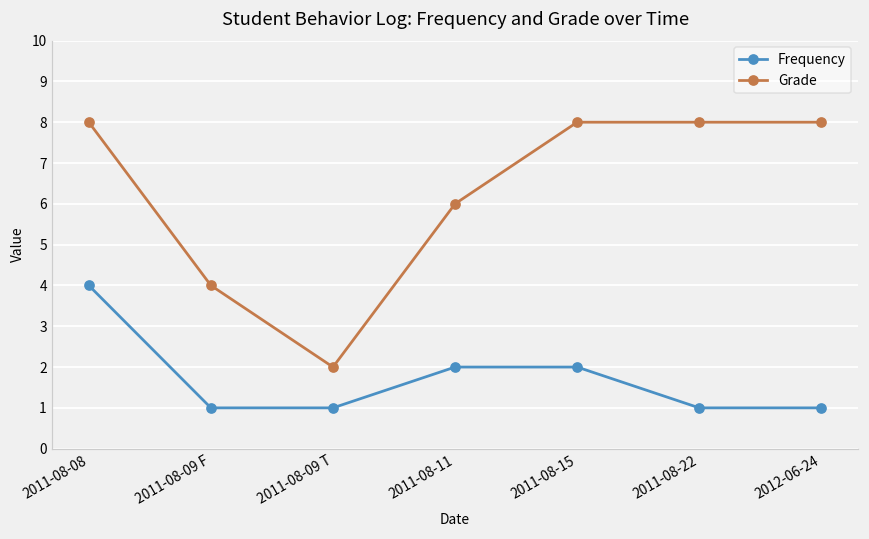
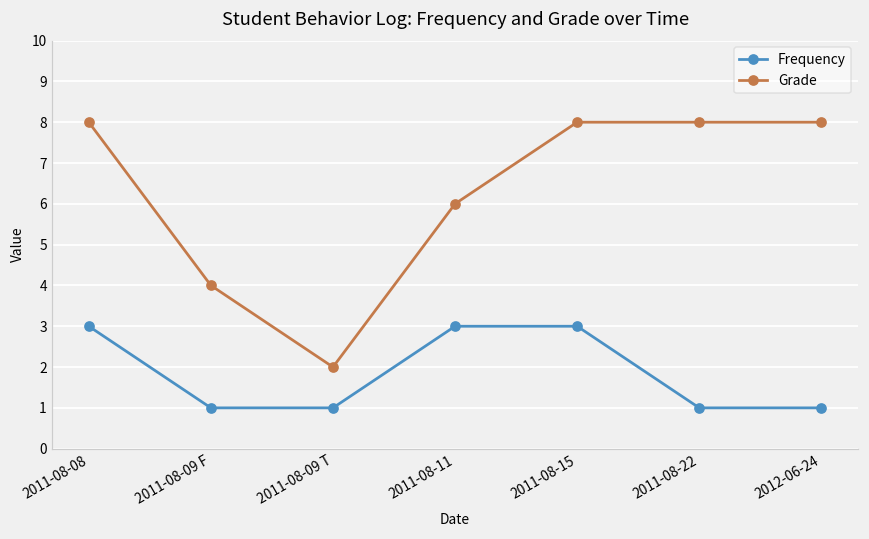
Frequency, 2011-08-08: 4 -> 3
Frequency, 2011-08-11: 2 -> 3
Frequency, 2011-08-15: 2 -> 3
